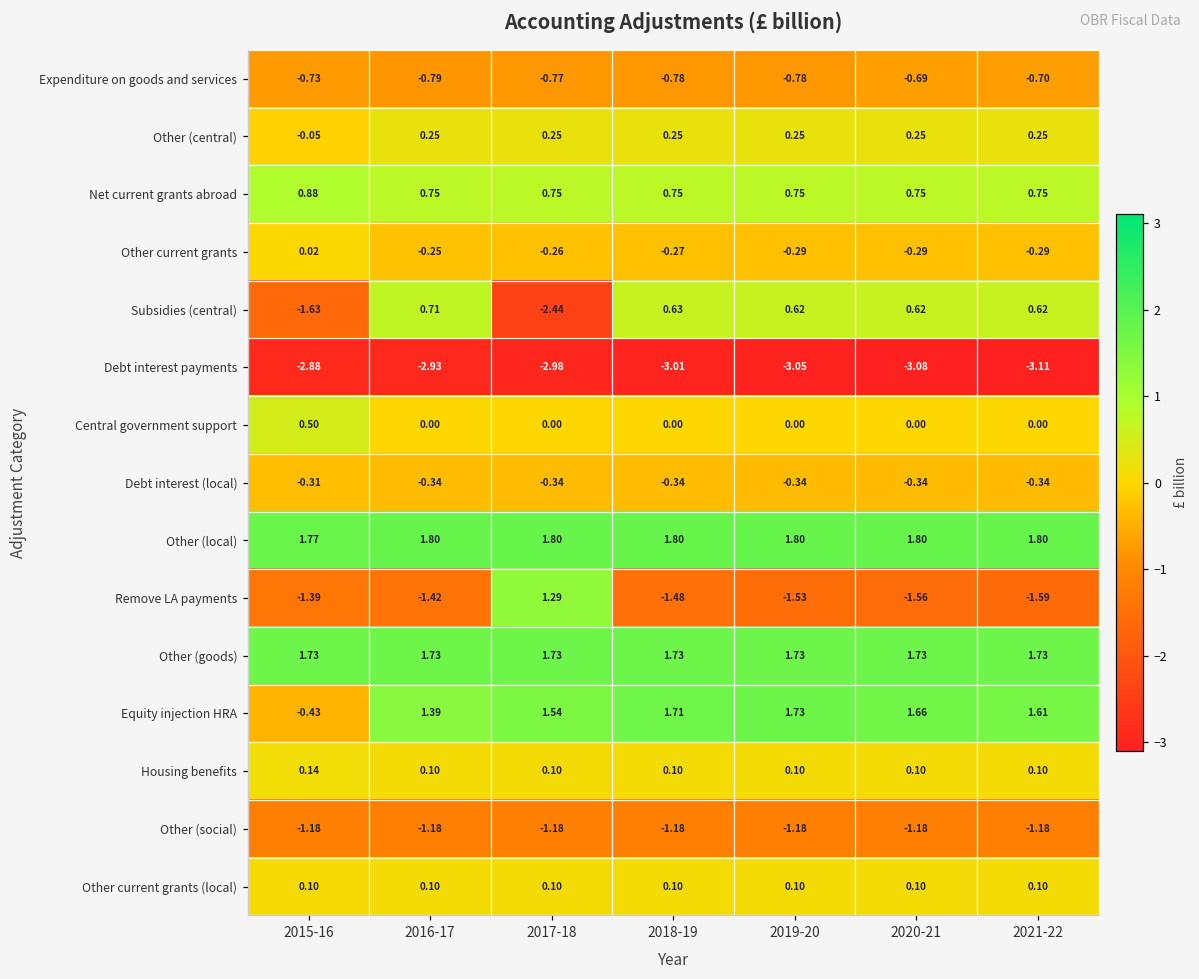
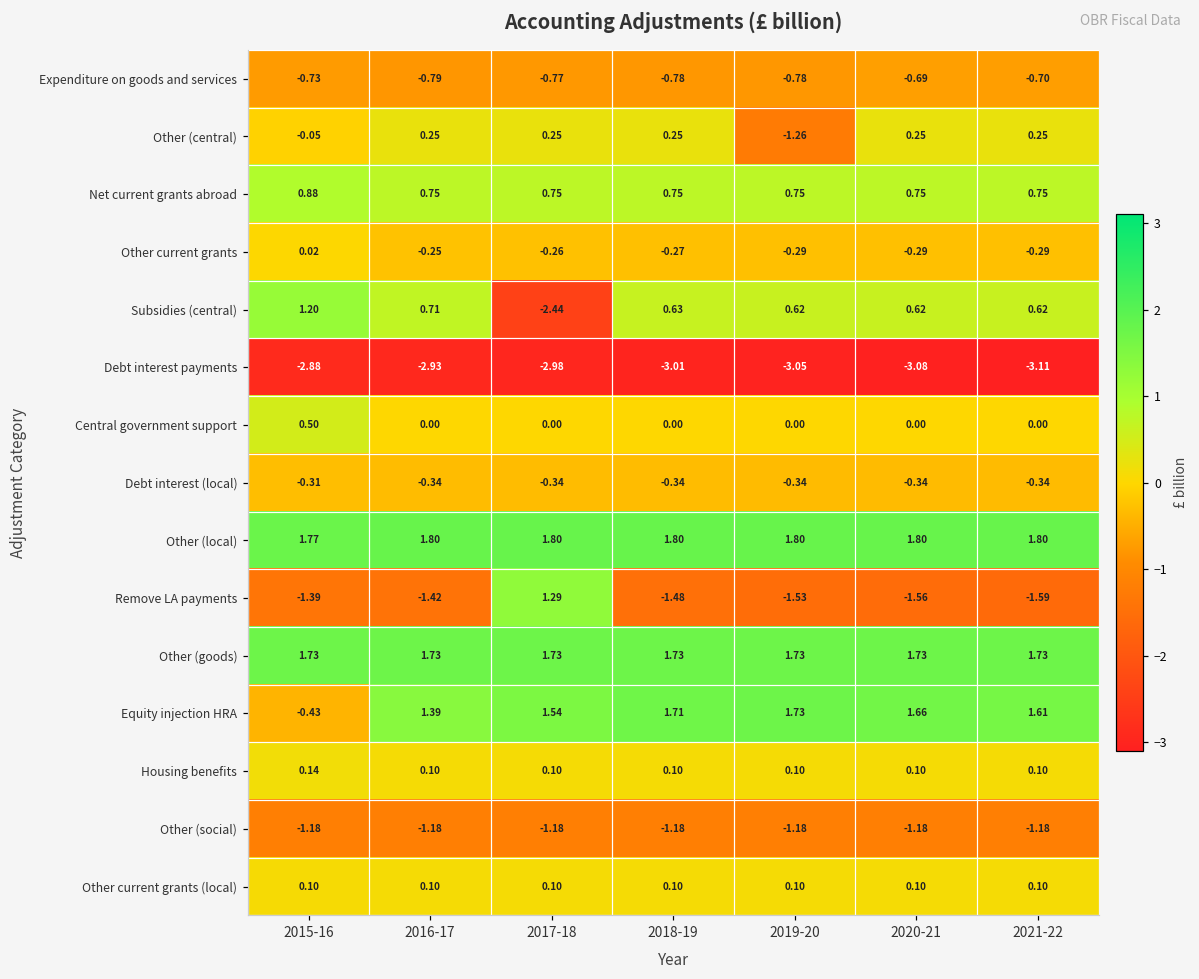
Other (central), 2019-20: 0.25 -> -1.26
Subsidies (central), 2015-16: -1.63 -> 1.20
